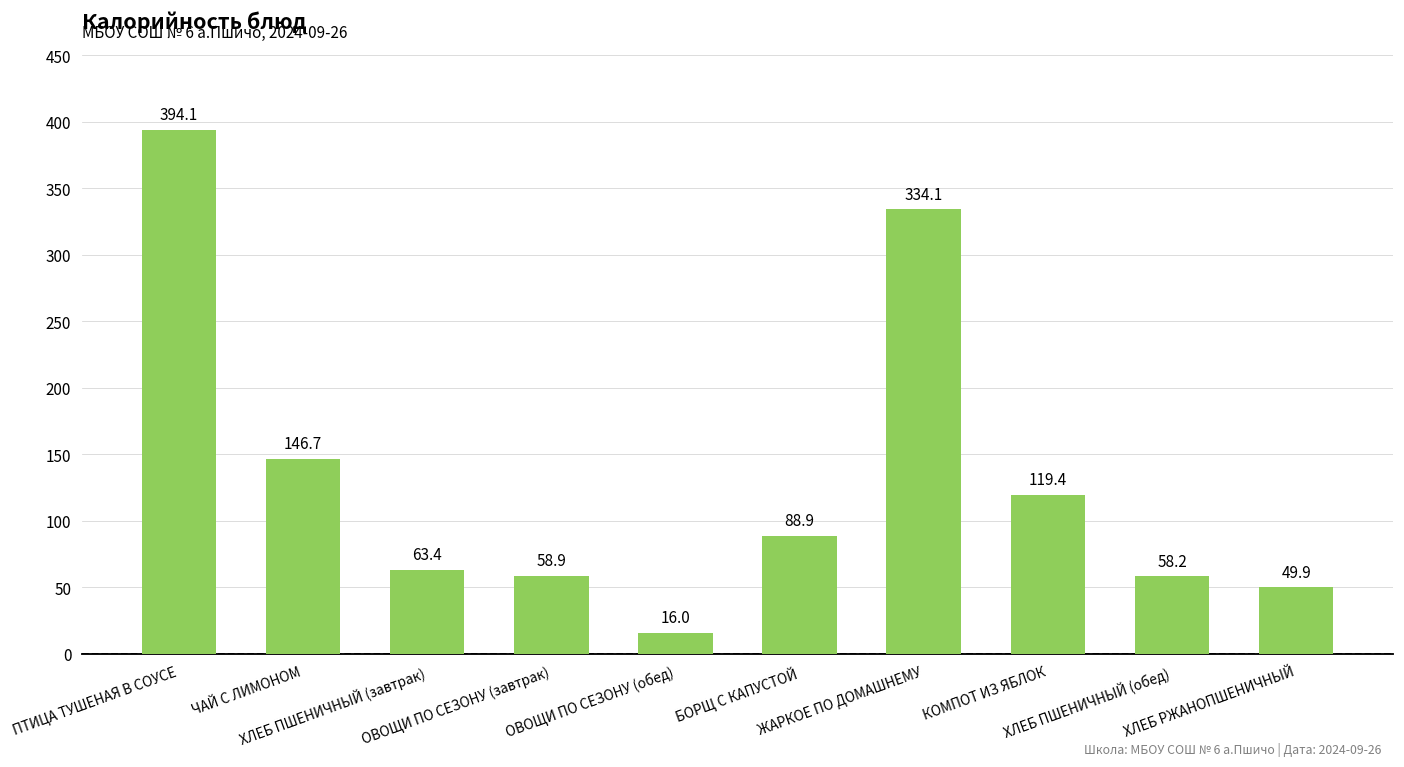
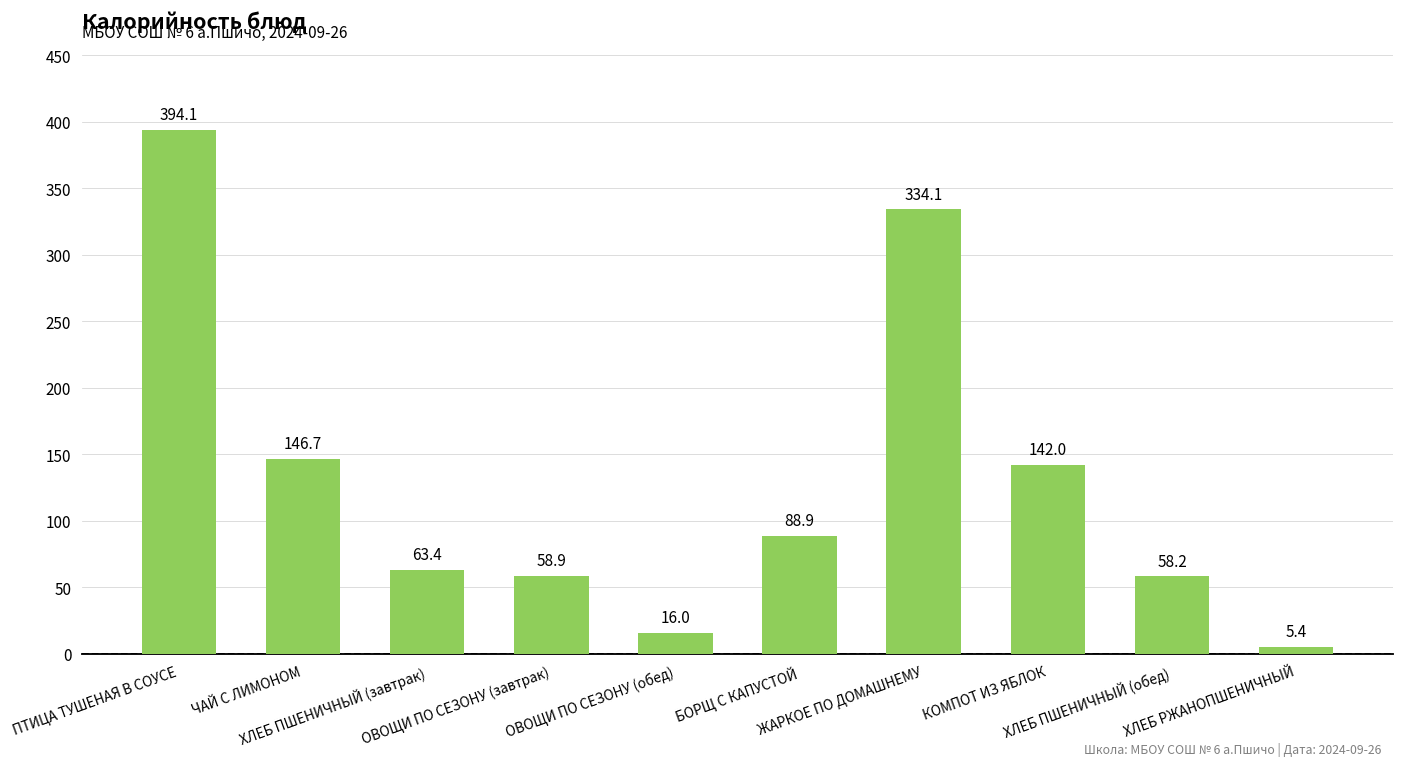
КОМПОТ ИЗ ЯБЛОК: 119.4 -> 142.0
ХЛЕБ РЖАНОПШЕНИЧНЫЙ: 49.9 -> 5.4
